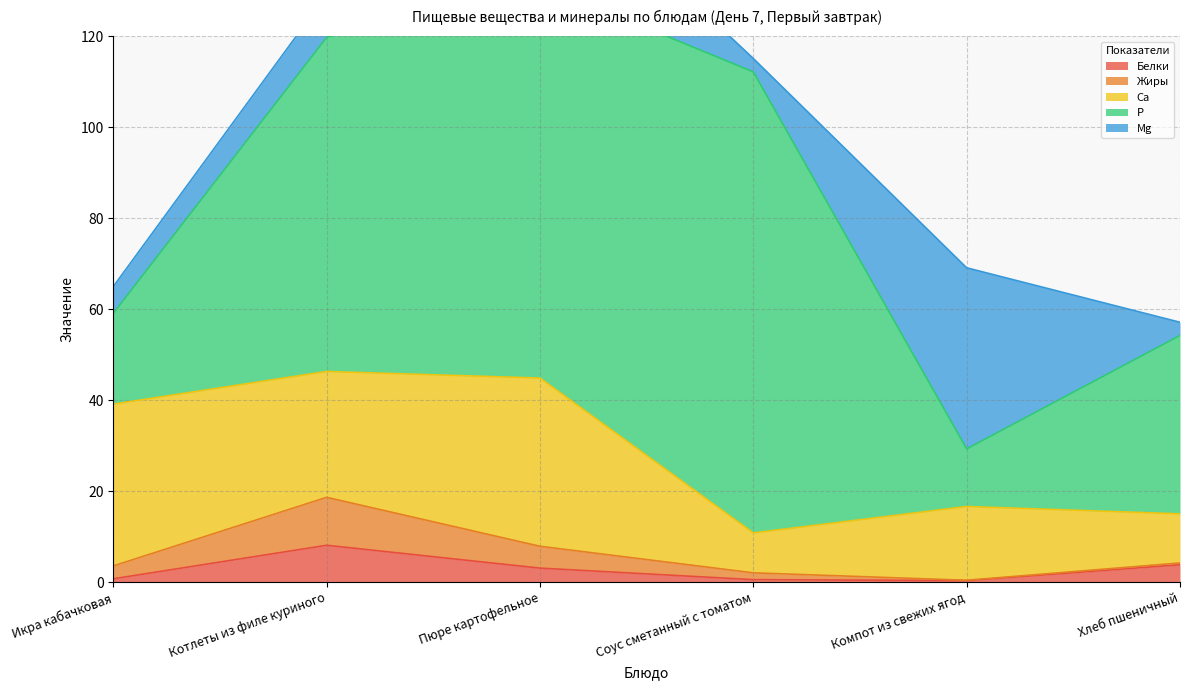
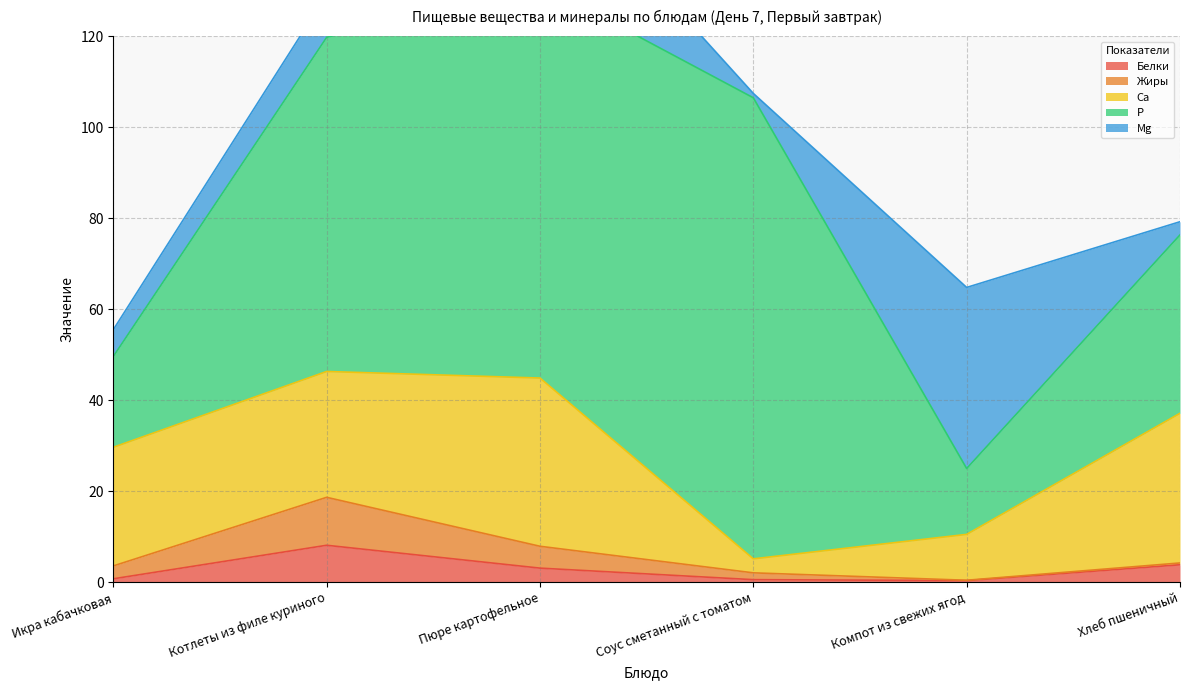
Ca, Икра кабачковая: 36 -> 26
Ca, Соус сметанный с томатом: 9 -> 3
Mg, Соус сметанный с томатом: 3 -> 1
Ca, Компот из свежих ягод: 16 -> 10
P, Компот из свежих ягод: 13 -> 14
Ca, Хлеб пшеничный: 11 -> 33
